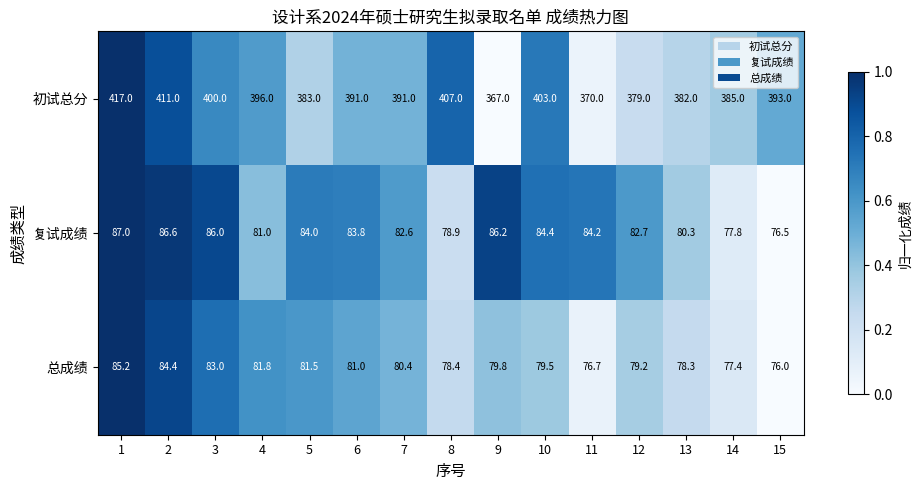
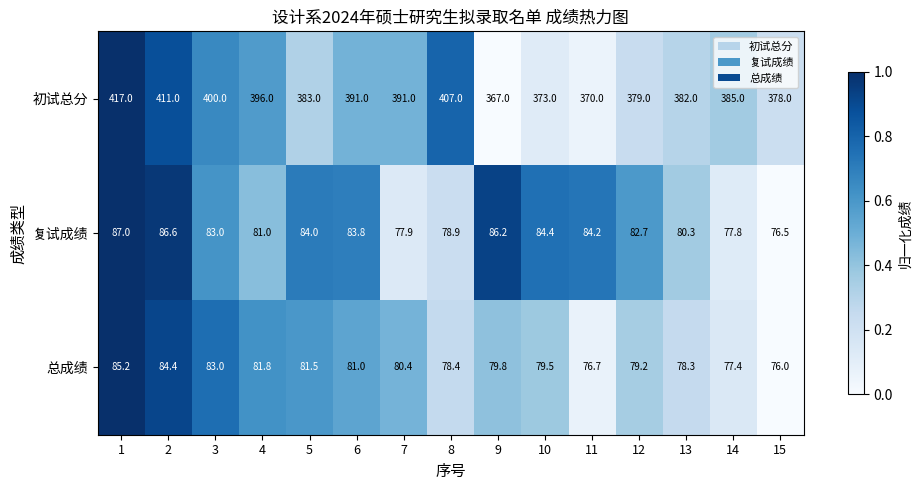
初试总分, 10: 403.0 -> 373.0
初试总分, 15: 393.0 -> 378.0
复试成绩, 3: 86.0 -> 83.0
复试成绩, 7: 82.6 -> 77.9
